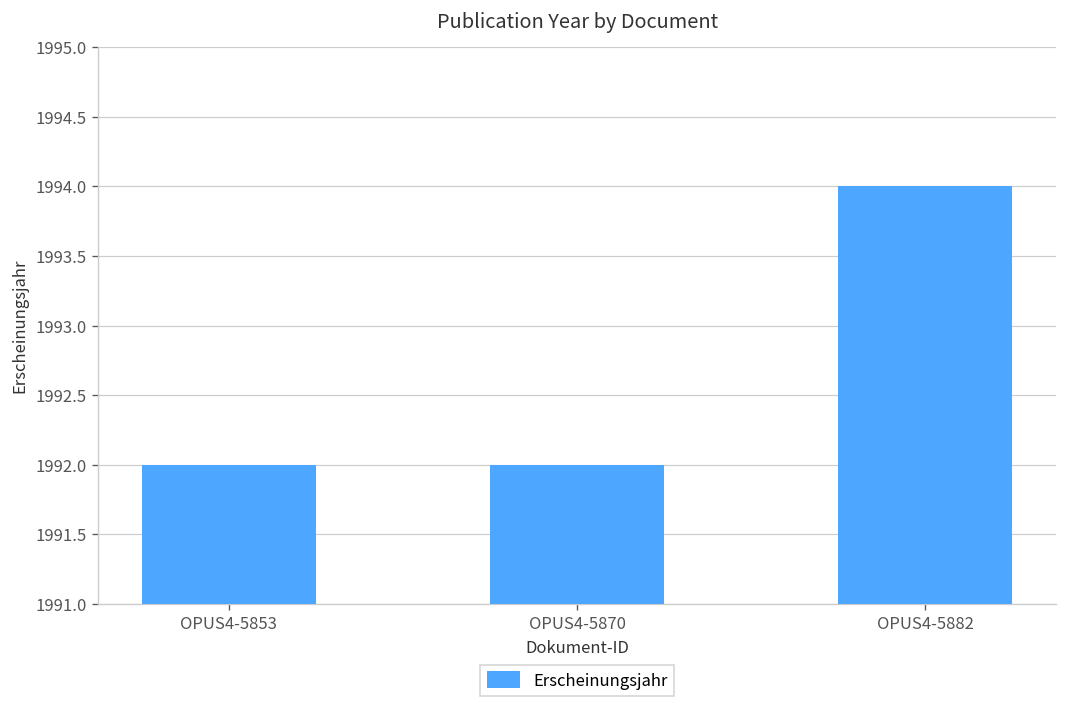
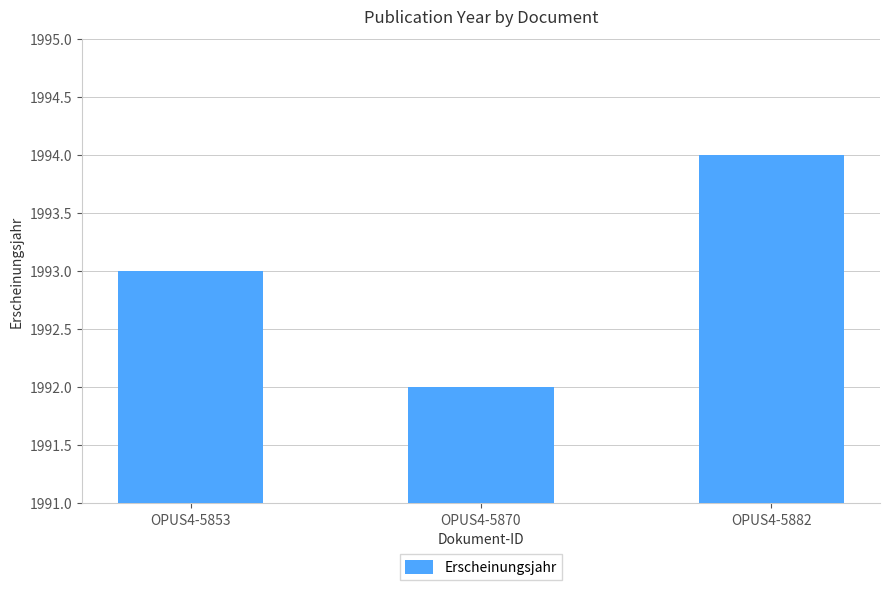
OPUS4-5853: 1992 -> 1993
